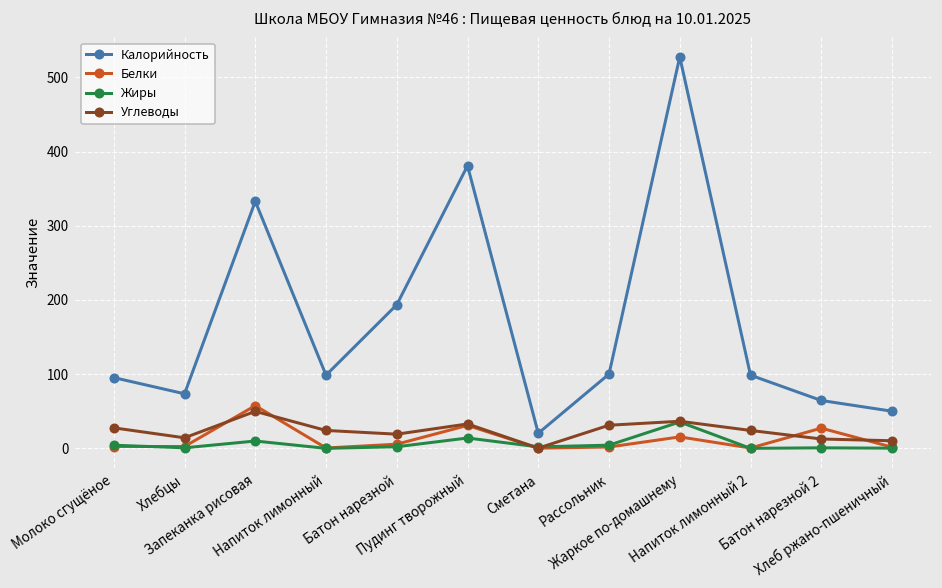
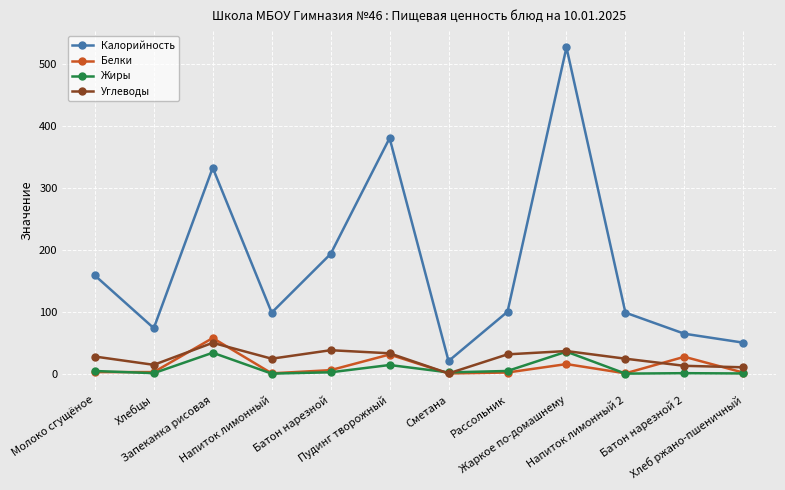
Калорийность, Молоко сгущёное: 100 -> 160
Жиры, Запеканка рисовая: 10 -> 30
Углеводы, Батон нарезной: 20 -> 40
